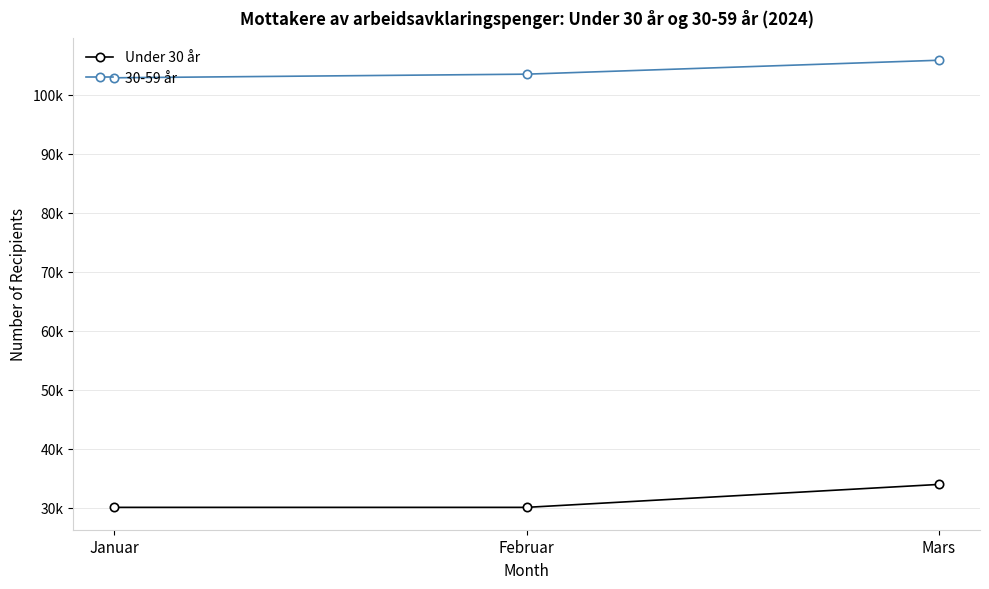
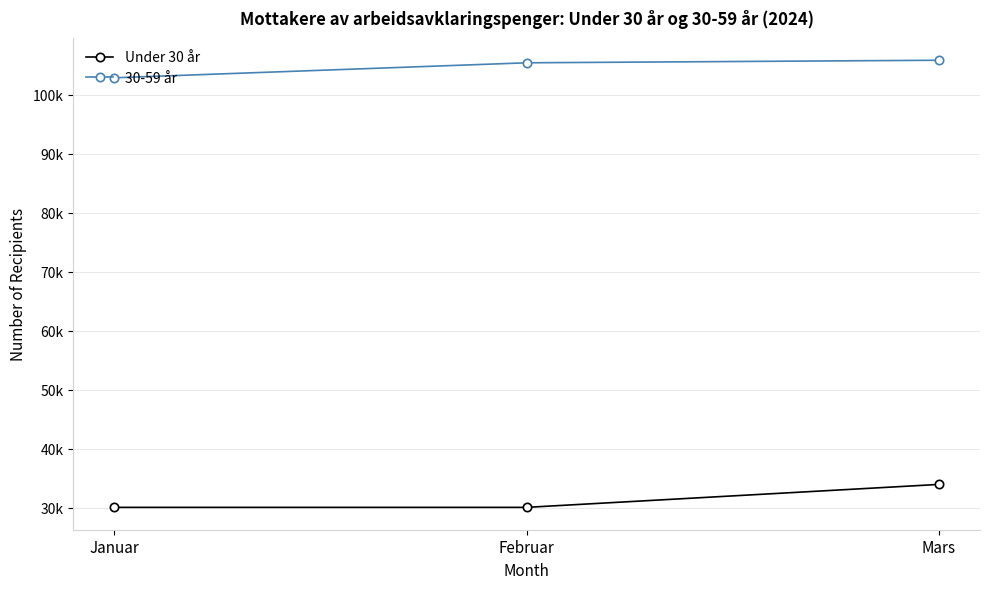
30-59 år, Februar: 104000 -> 105000
